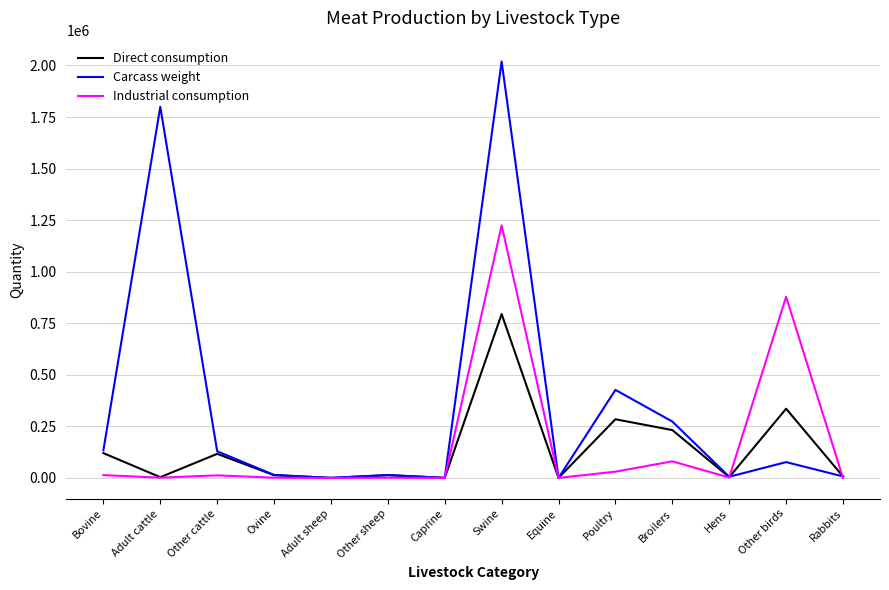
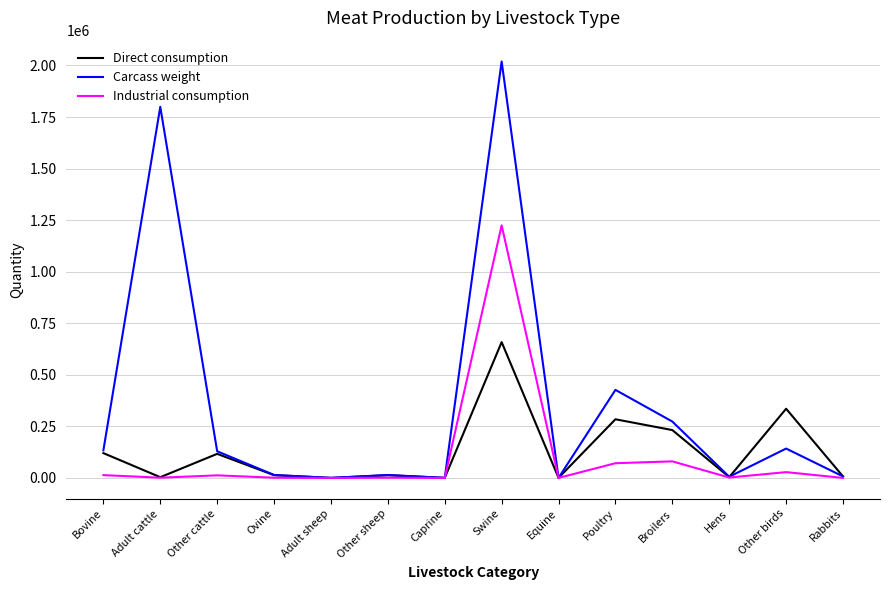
Direct consumption, Swine: 790000 -> 660000
Industrial consumption, Poultry: 30000 -> 70000
Carcass weight, Other birds: 80000 -> 140000
Industrial consumption, Other birds: 880000 -> 30000
